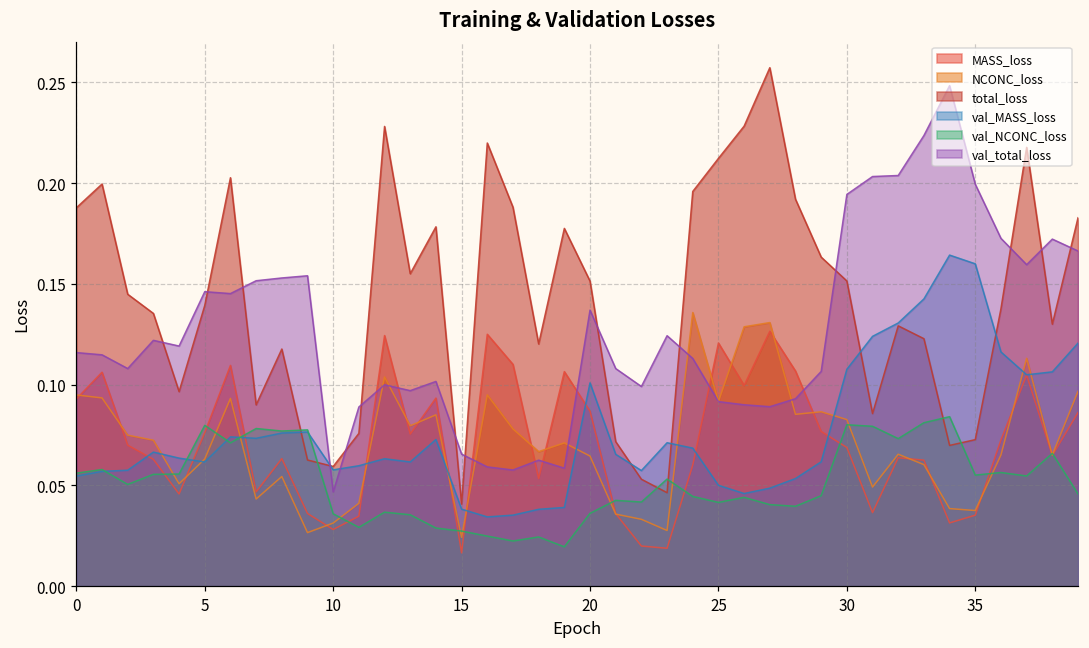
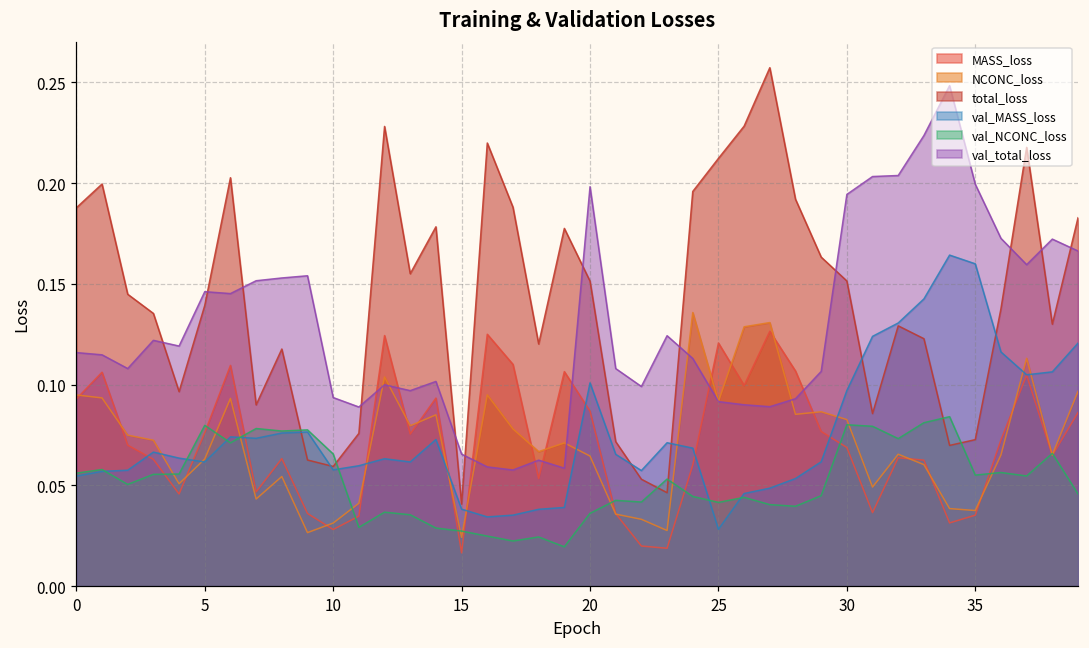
val_NCONC_loss, 10: 0.036 -> 0.066
val_total_loss, 10: 0.047 -> 0.094
val_total_loss, 20: 0.137 -> 0.198
val_MASS_loss, 25: 0.050 -> 0.028
val_MASS_loss, 30: 0.108 -> 0.097
